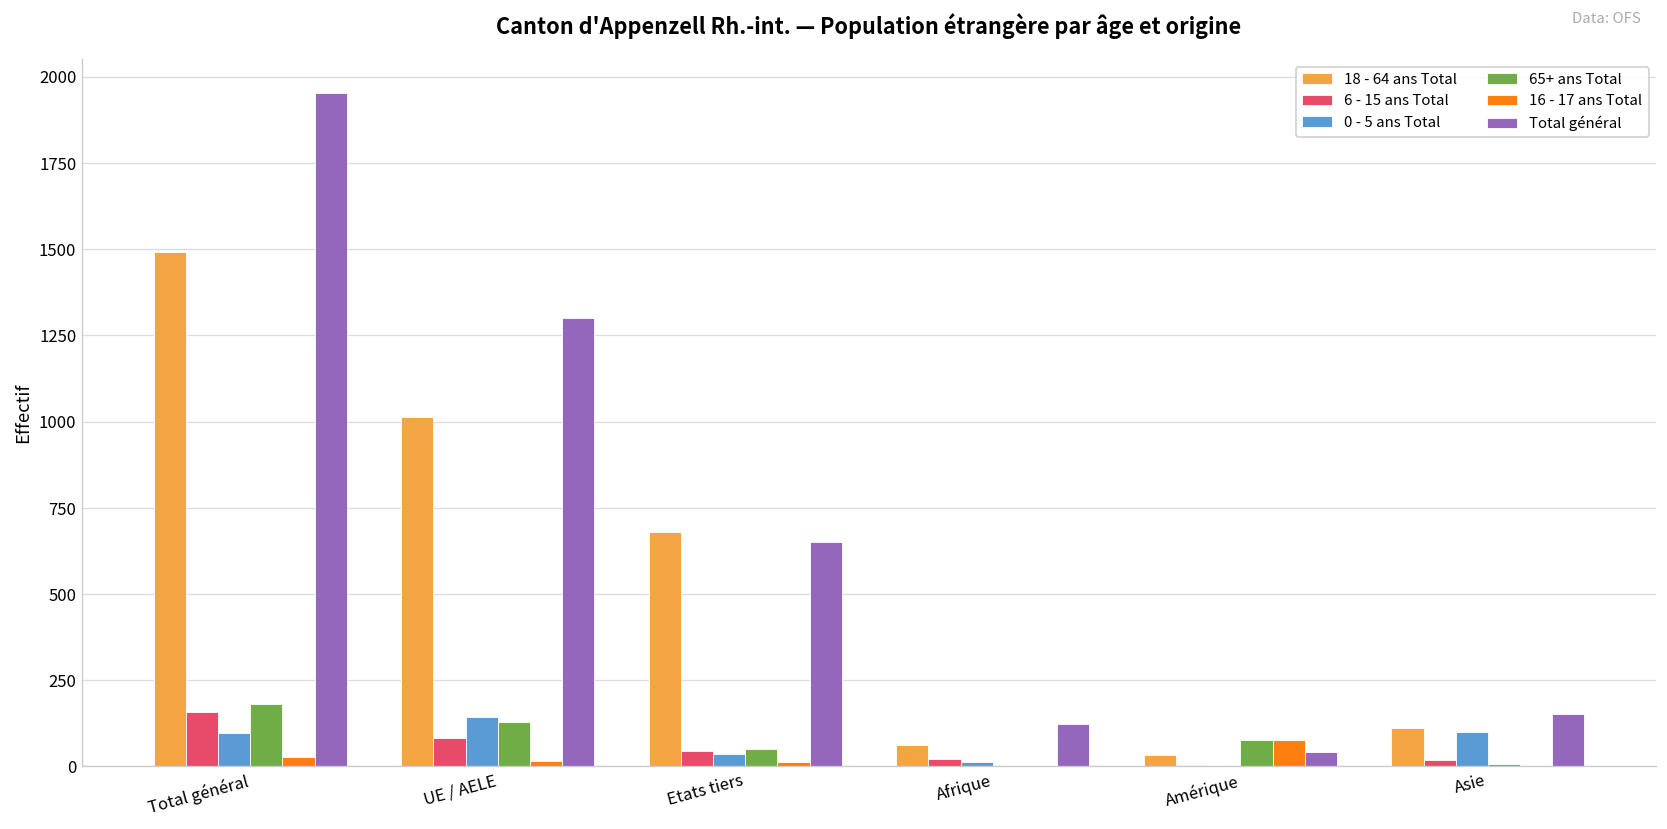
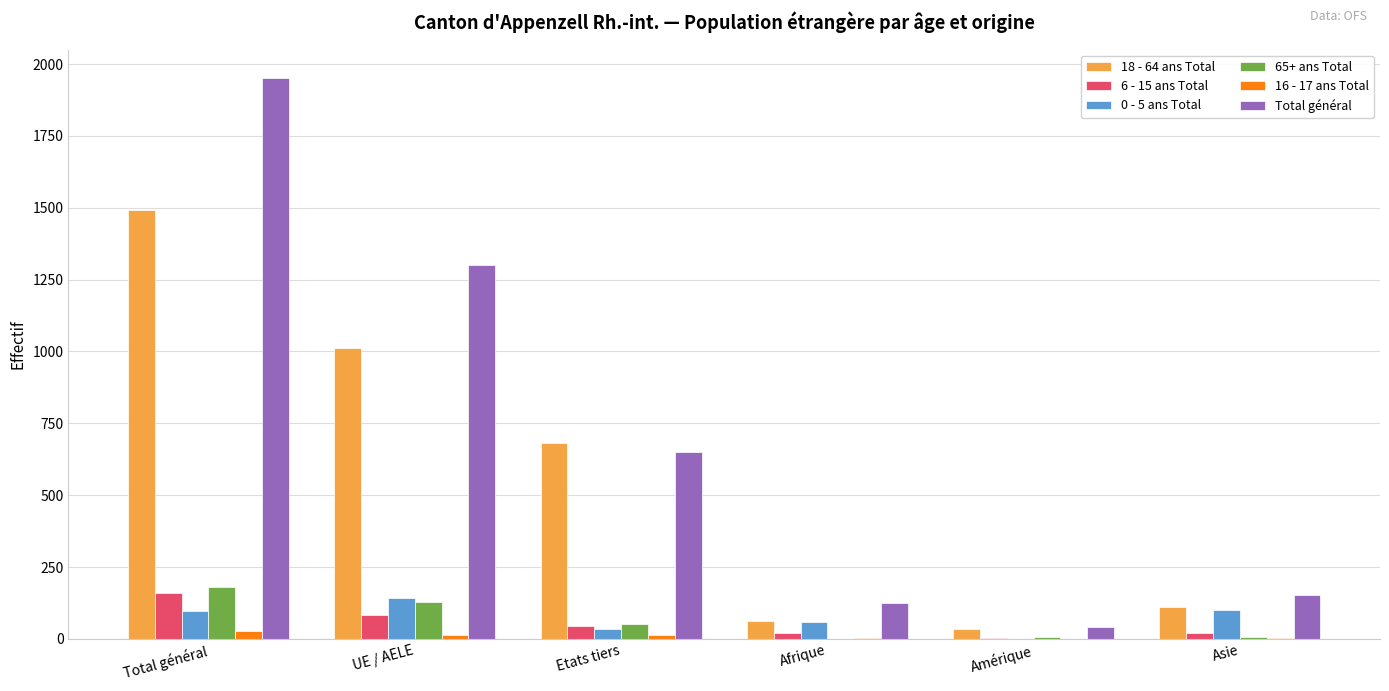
0 - 5 ans Total, Afrique: 10 -> 60
65+ ans Total, Amérique: 80 -> 10
16 - 17 ans Total, Amérique: 80 -> 0
